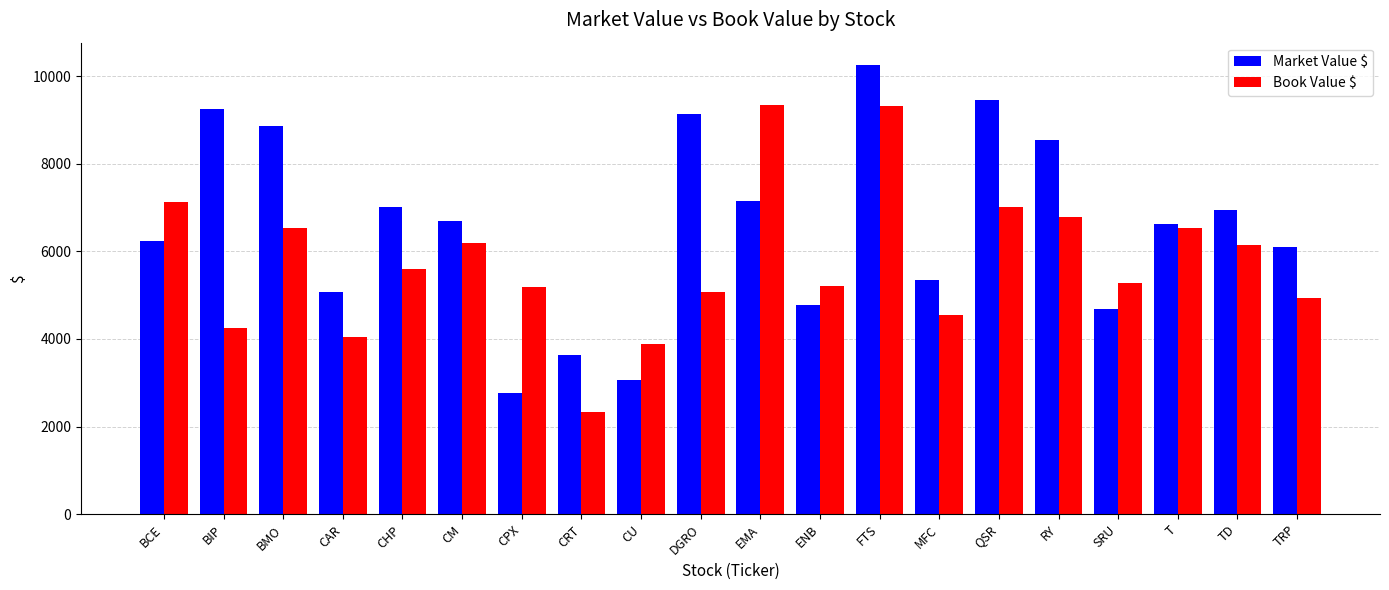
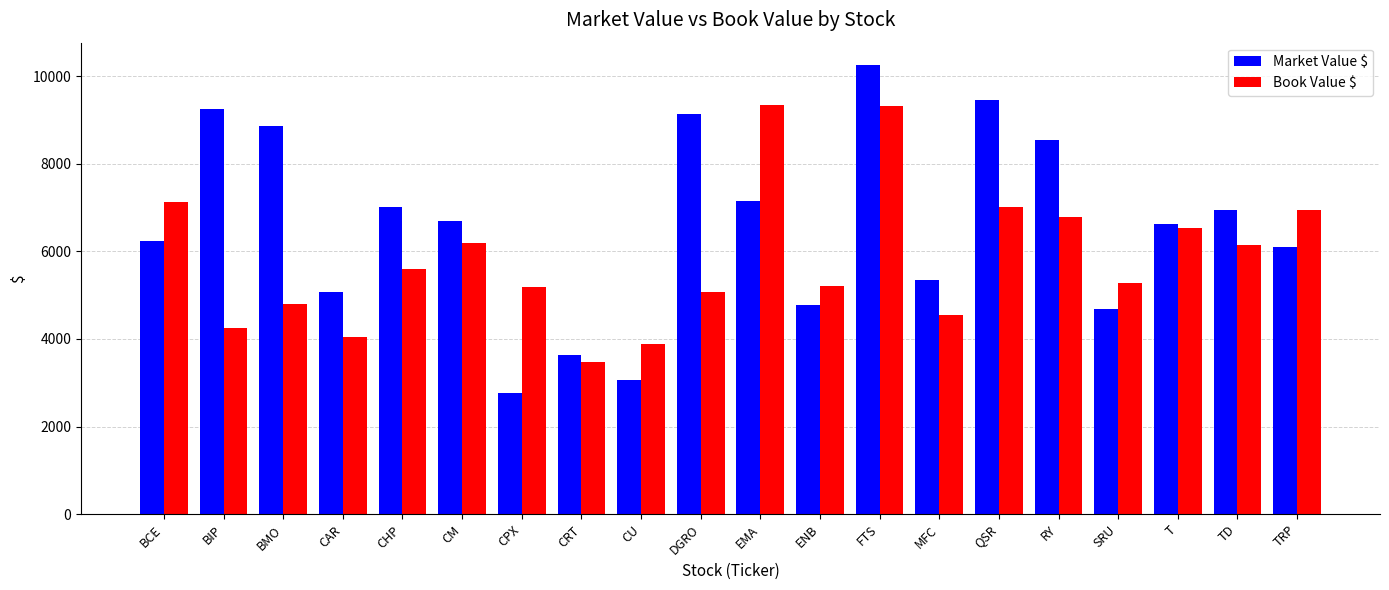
Book Value $, BMO: 6500 -> 4800
Book Value $, CRT: 2300 -> 3500
Book Value $, TRP: 4900 -> 6900
